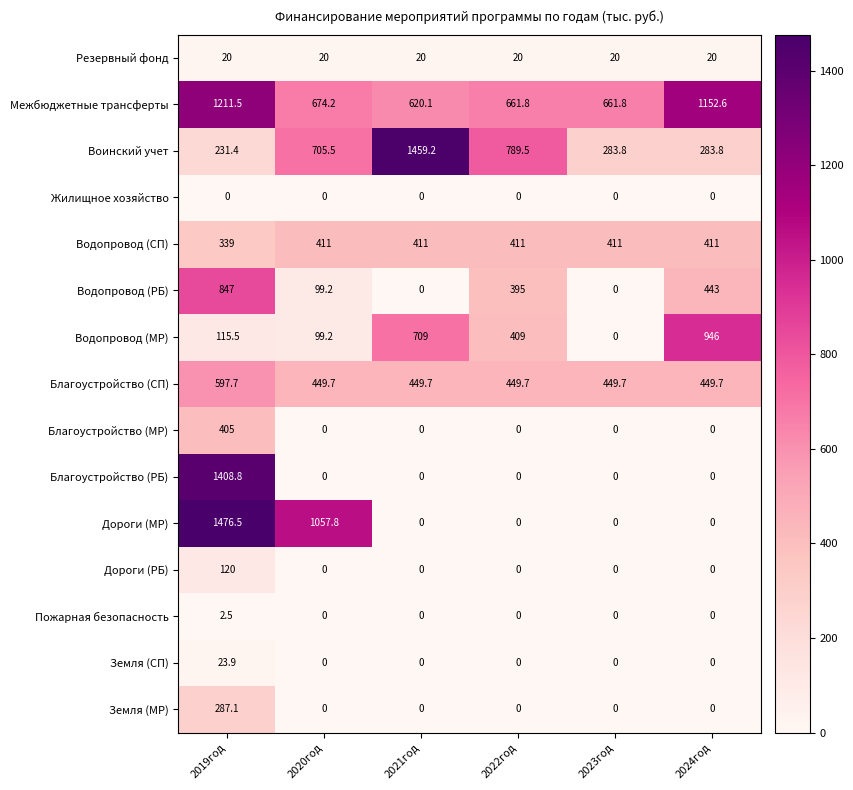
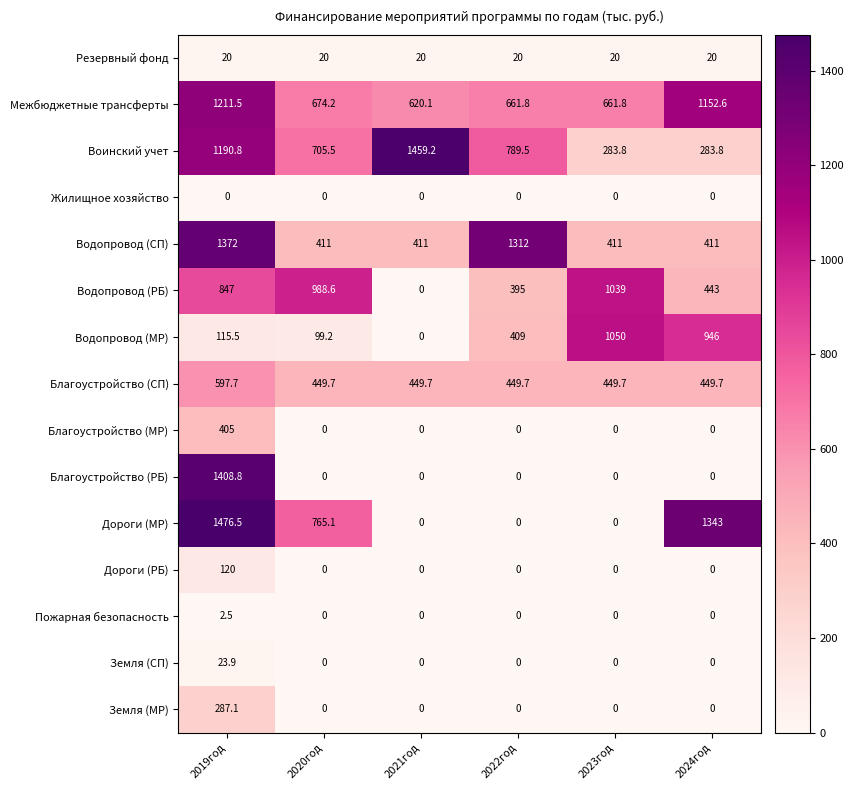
Воинский учет, 2019год: 231.4 -> 1190.8
Водопровод (СП), 2019год: 339 -> 1372
Водопровод (СП), 2022год: 411 -> 1312
Водопровод (РБ), 2020год: 99.2 -> 988.6
Водопровод (РБ), 2023год: 0 -> 1039
Водопровод (МР), 2021год: 709 -> 0
Водопровод (МР), 2023год: 0 -> 1050
Дороги (МР), 2020год: 1057.8 -> 765.1
Дороги (МР), 2024год: 0 -> 1343
